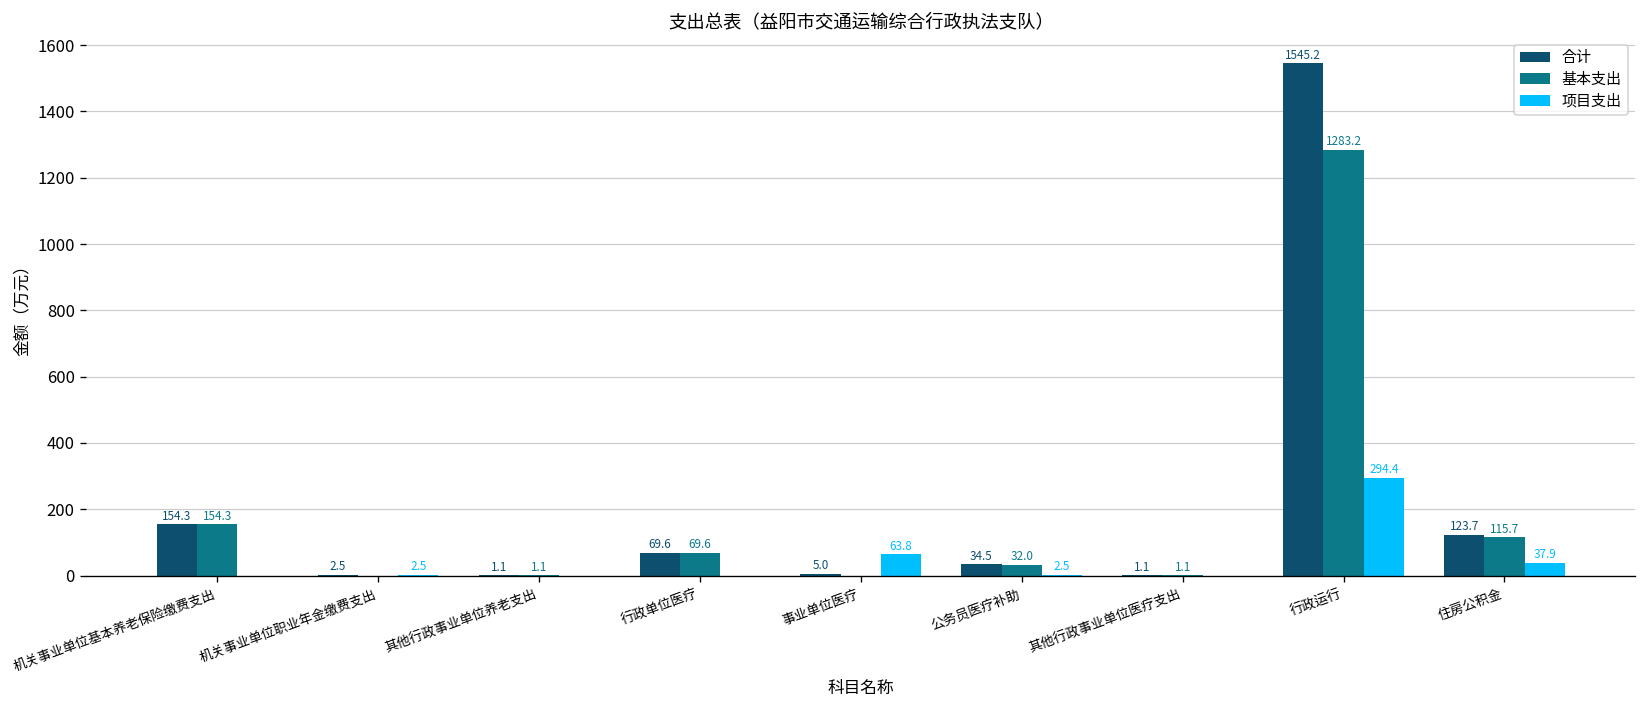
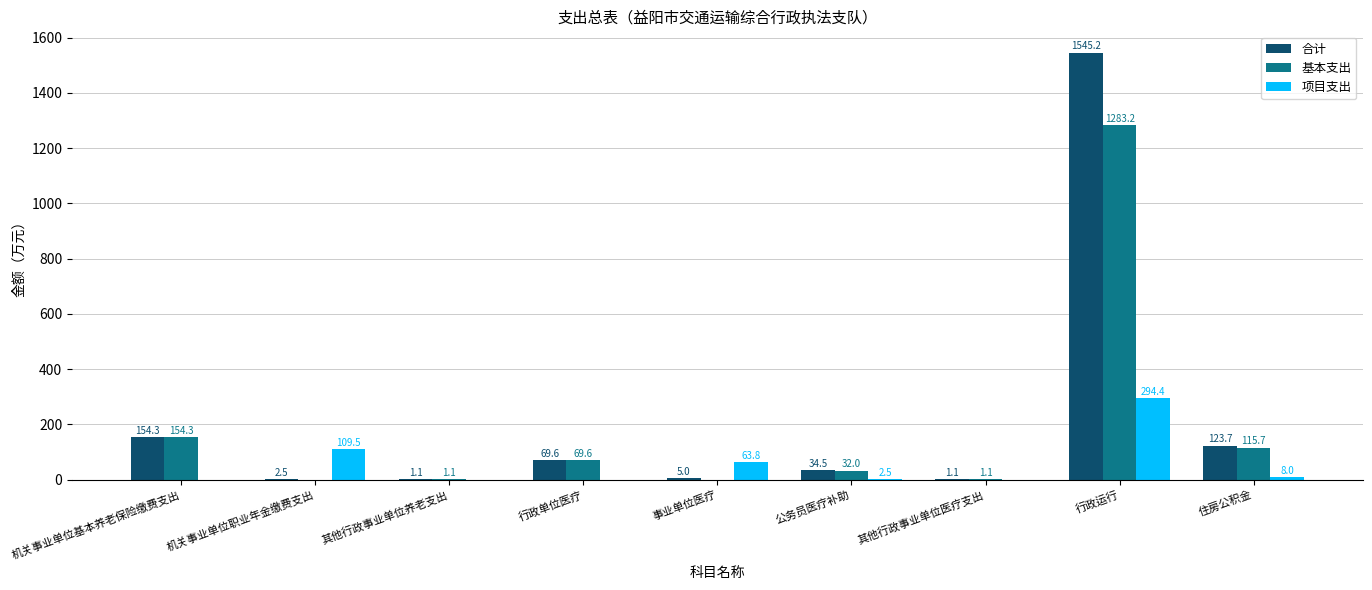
项目支出, 机关事业单位职业年金缴费支出: 2.5 -> 109.5
项目支出, 住房公积金: 37.9 -> 8.0
